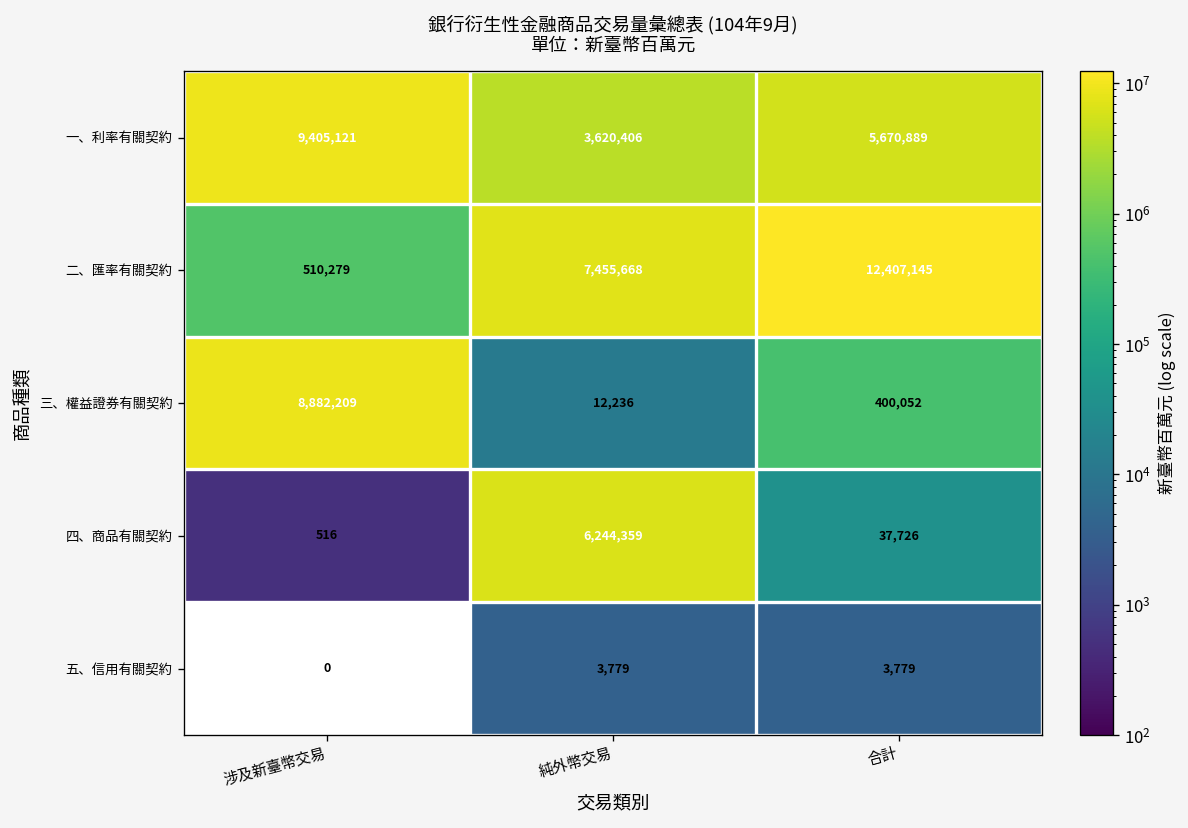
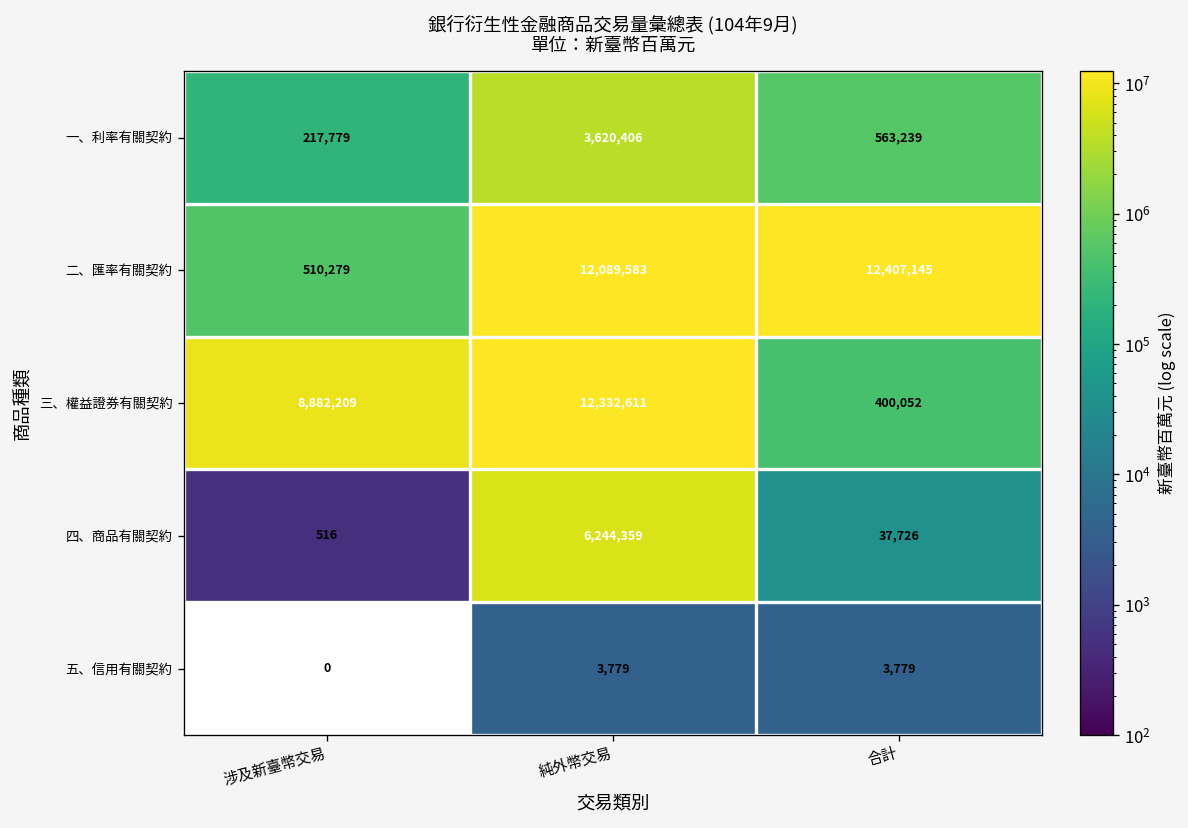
一、利率有關契約, 涉及新臺幣交易: 9,405,121 -> 217,779
一、利率有關契約, 合計: 5,670,889 -> 563,239
二、匯率有關契約, 純外幣交易: 7,455,668 -> 12,089,583
三、權益證券有關契約, 純外幣交易: 12,236 -> 12,332,611
